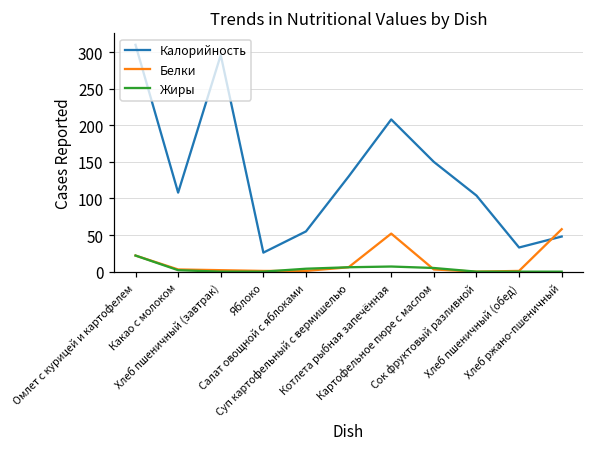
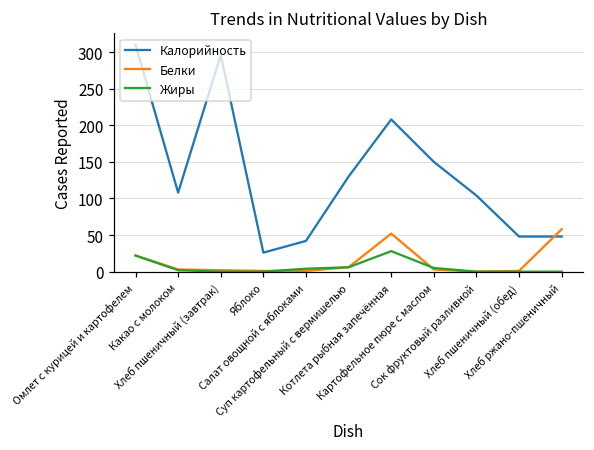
Калорийность, Салат овощной с яблоками: 60 -> 40
Жиры, Котлета рыбная запечённая: 10 -> 30
Калорийность, Хлеб пшеничный (обед): 30 -> 50
